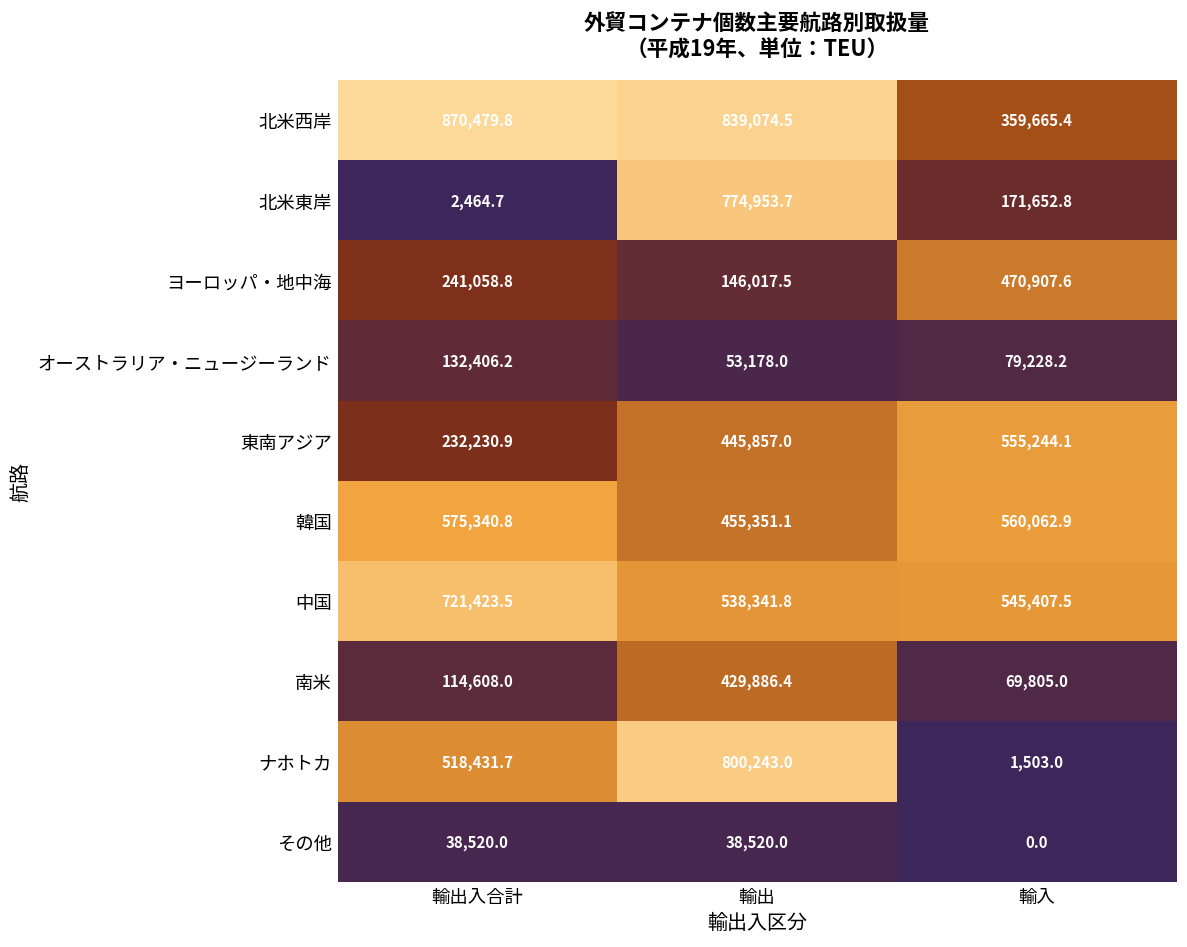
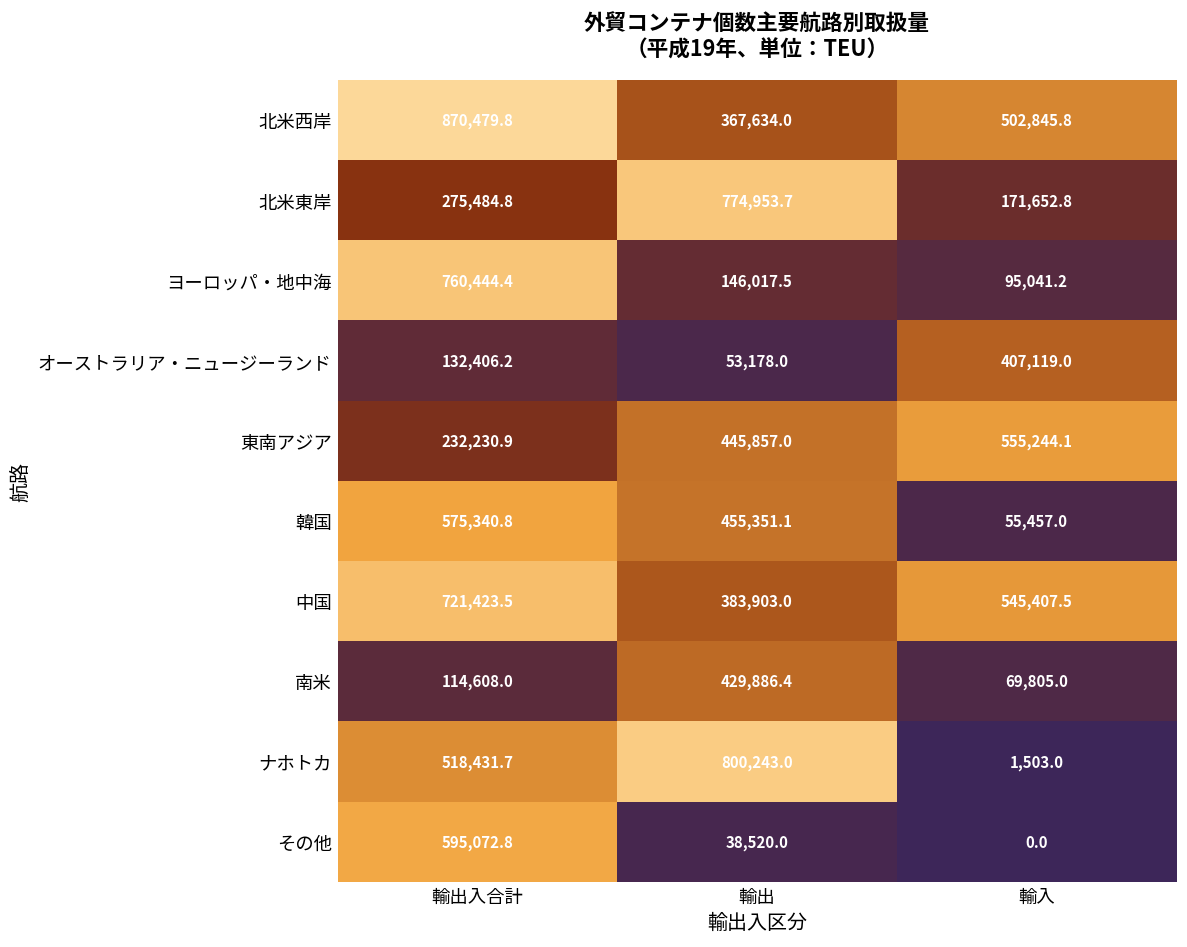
北米西岸, 輸出: 839,074.5 -> 367,634.0
北米西岸, 輸入: 359,665.4 -> 502,845.8
北米東岸, 輸出入合計: 2,464.7 -> 275,484.8
ヨーロッパ・地中海, 輸出入合計: 241,058.8 -> 760,444.4
ヨーロッパ・地中海, 輸入: 470,907.6 -> 95,041.2
オーストラリア・ニュージーランド, 輸入: 79,228.2 -> 407,119.0
韓国, 輸入: 560,062.9 -> 55,457.0
中国, 輸出: 538,341.8 -> 383,903.0
その他, 輸出入合計: 38,520.0 -> 595,072.8
